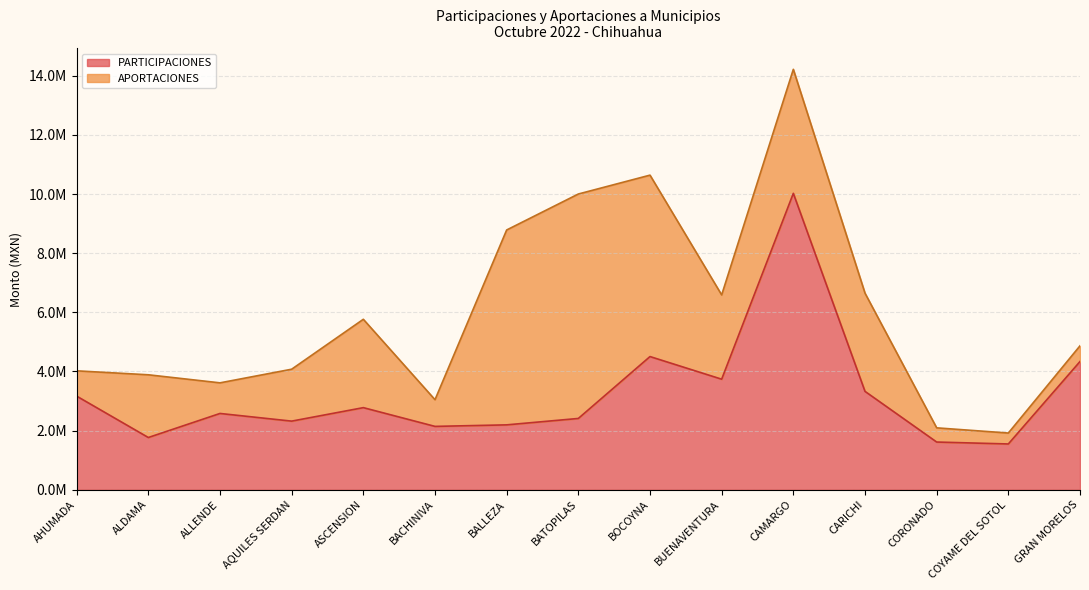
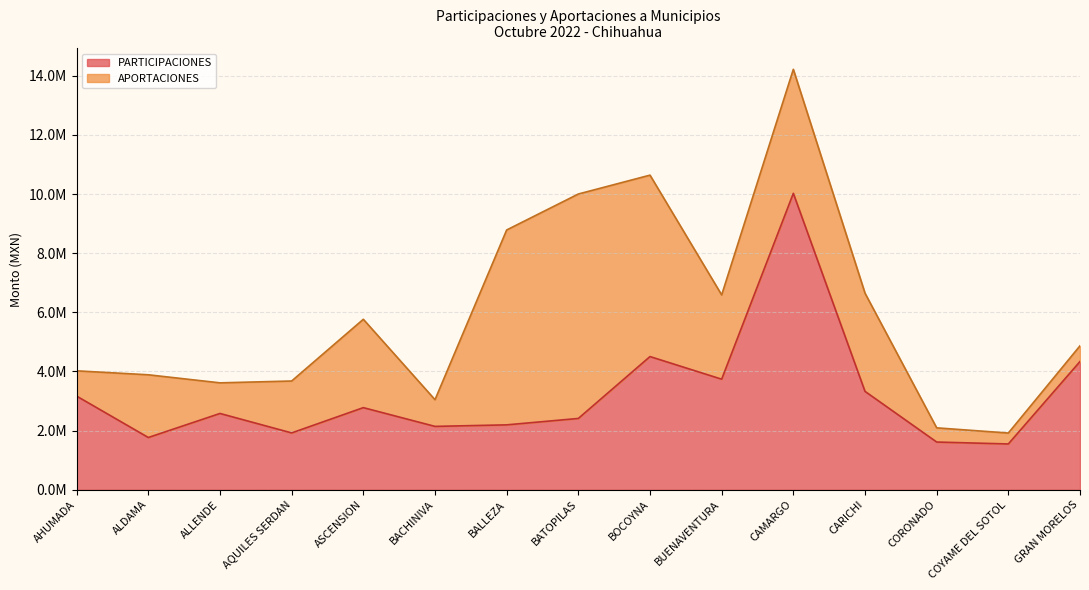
PARTICIPACIONES, AQUILES SERDAN: 2300000 -> 1900000
